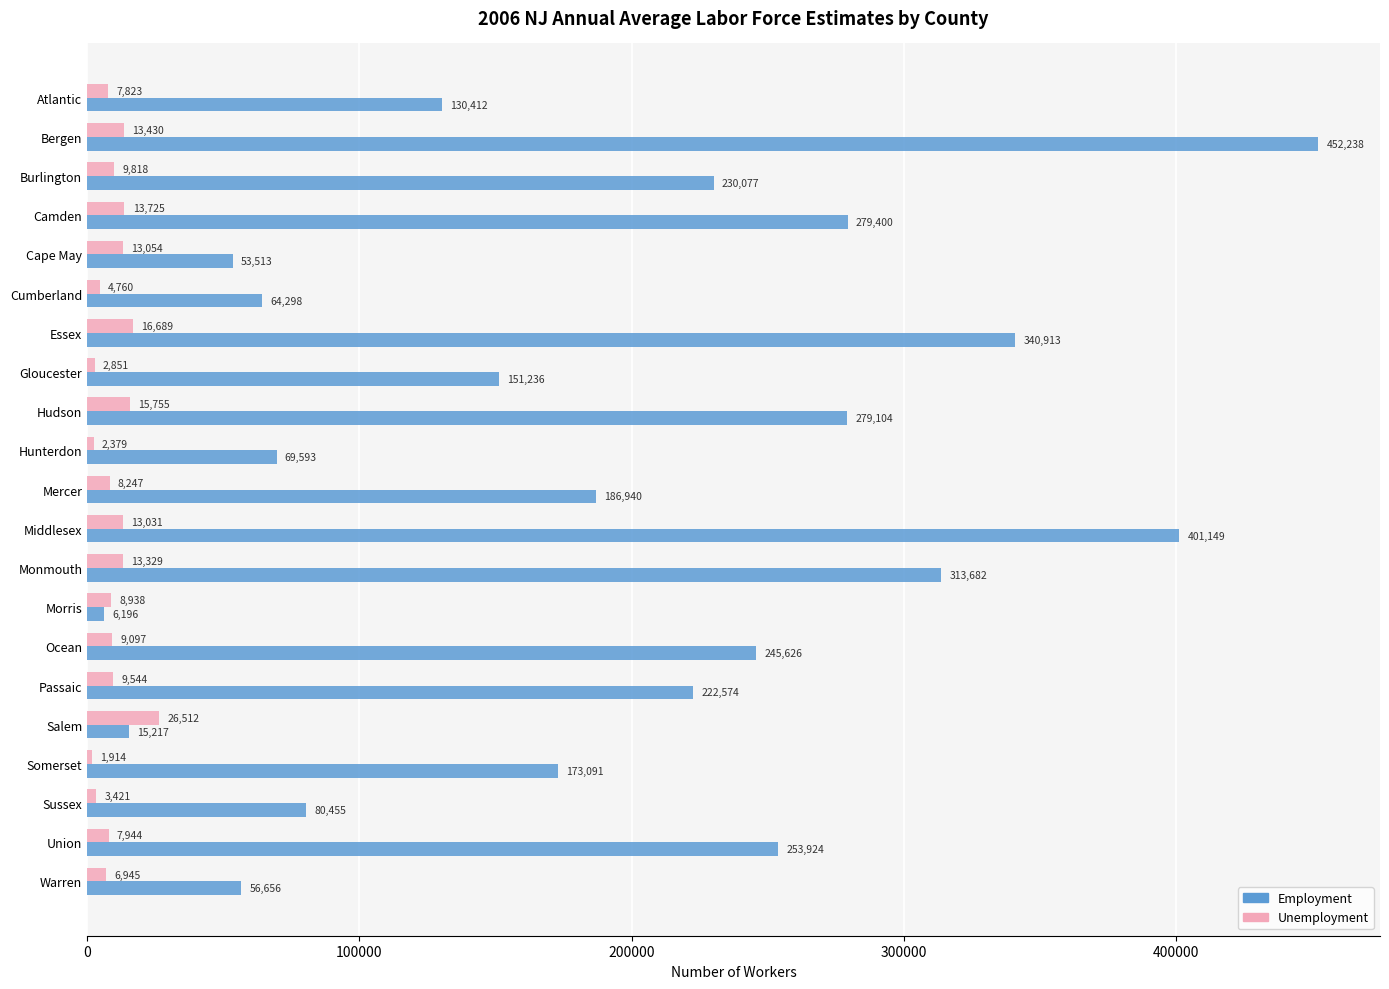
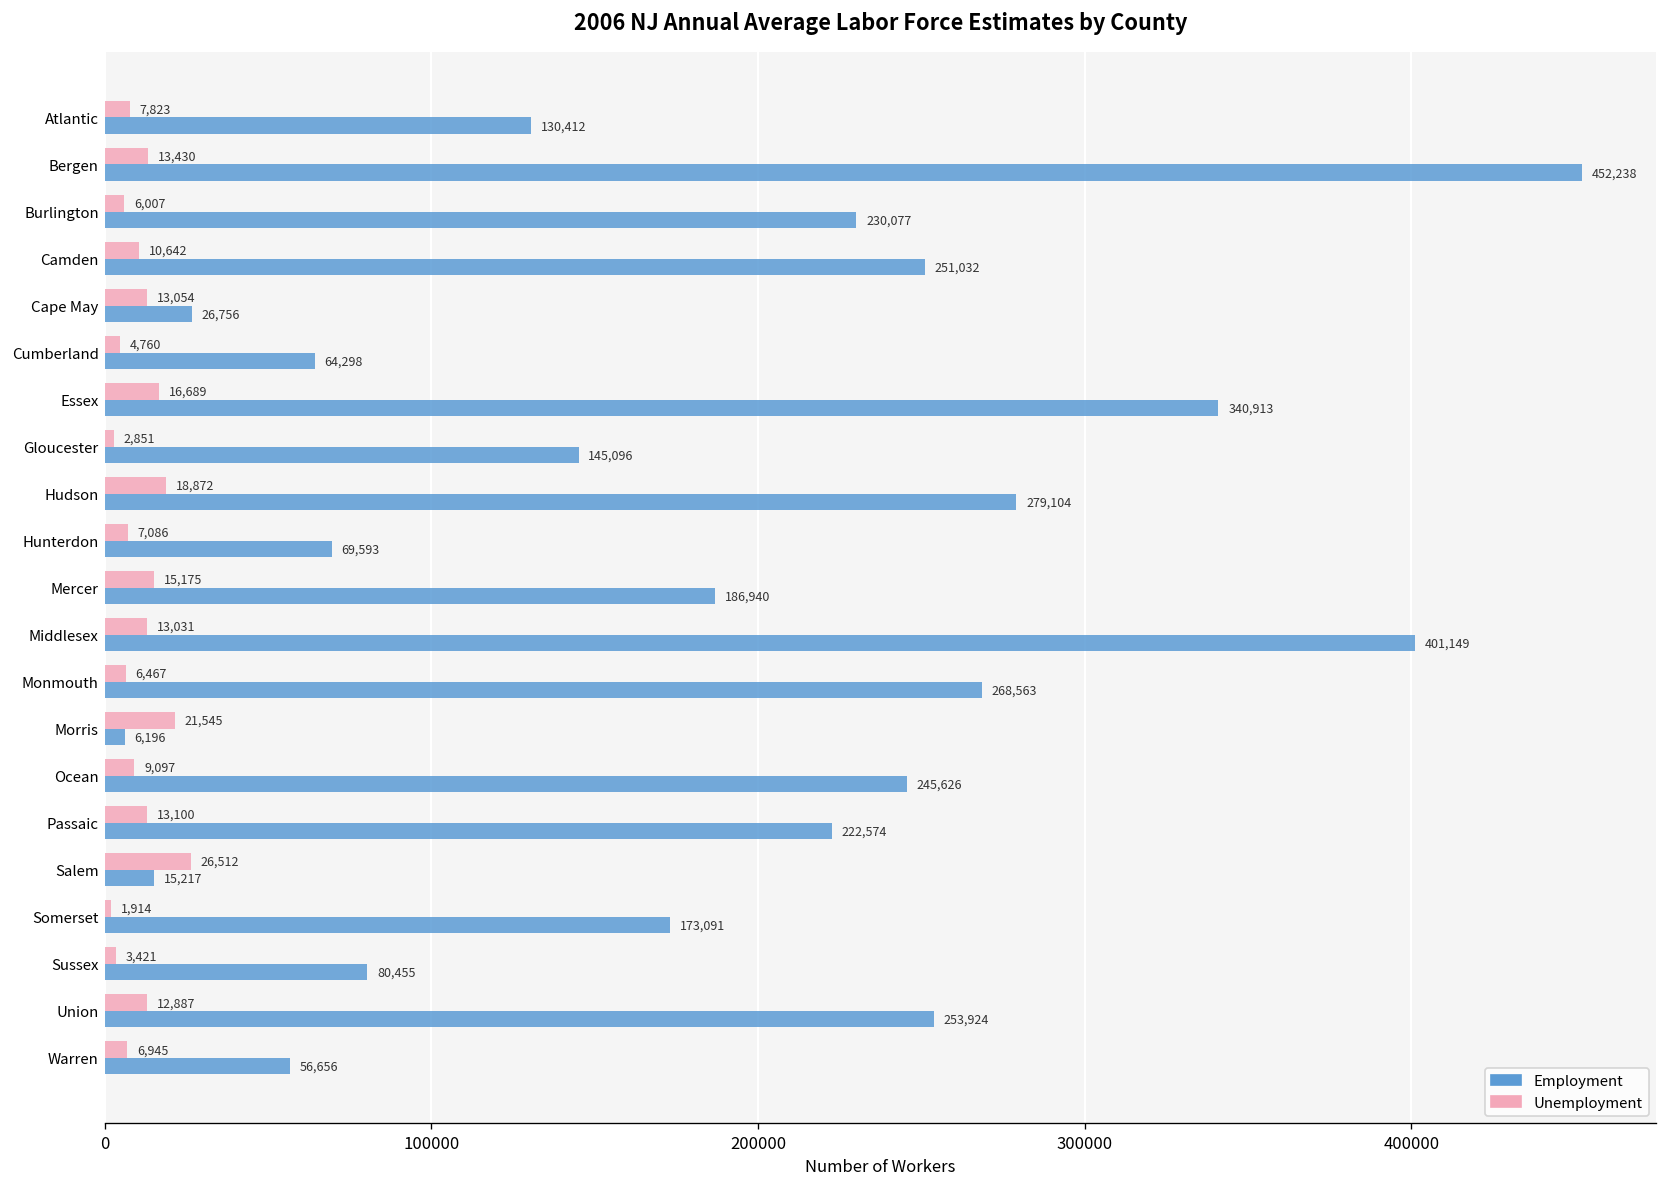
Unemployment, Burlington: 9,818 -> 6,007
Unemployment, Camden: 13,725 -> 10,642
Employment, Camden: 279,400 -> 251,032
Employment, Cape May: 53,513 -> 26,756
Employment, Gloucester: 151,236 -> 145,096
Unemployment, Hudson: 15,755 -> 18,872
Unemployment, Hunterdon: 2,379 -> 7,086
Unemployment, Mercer: 8,247 -> 15,175
Unemployment, Monmouth: 13,329 -> 6,467
Employment, Monmouth: 313,682 -> 268,563
Unemployment, Morris: 8,938 -> 21,545
Unemployment, Passaic: 9,544 -> 13,100
Unemployment, Union: 7,944 -> 12,887
